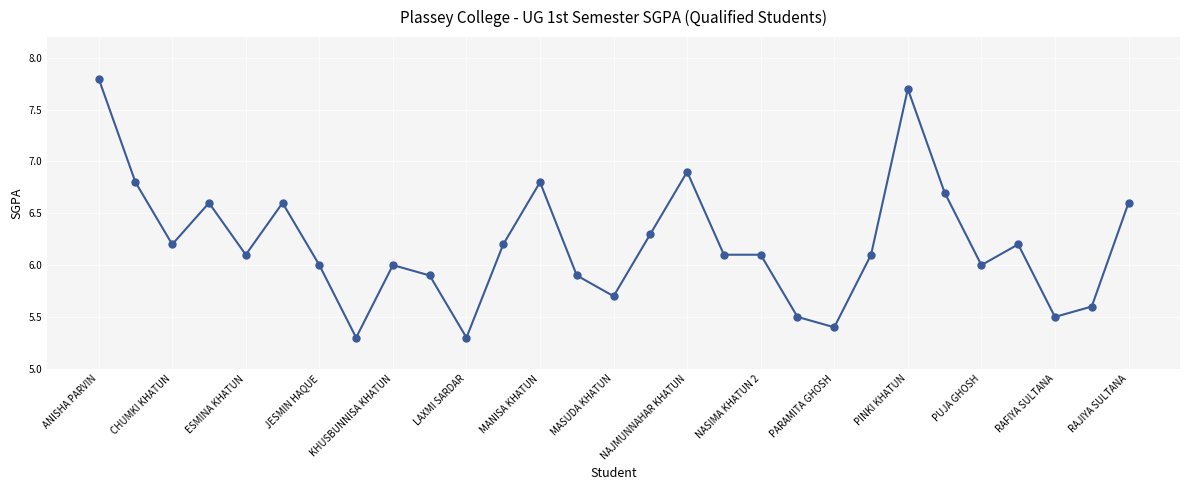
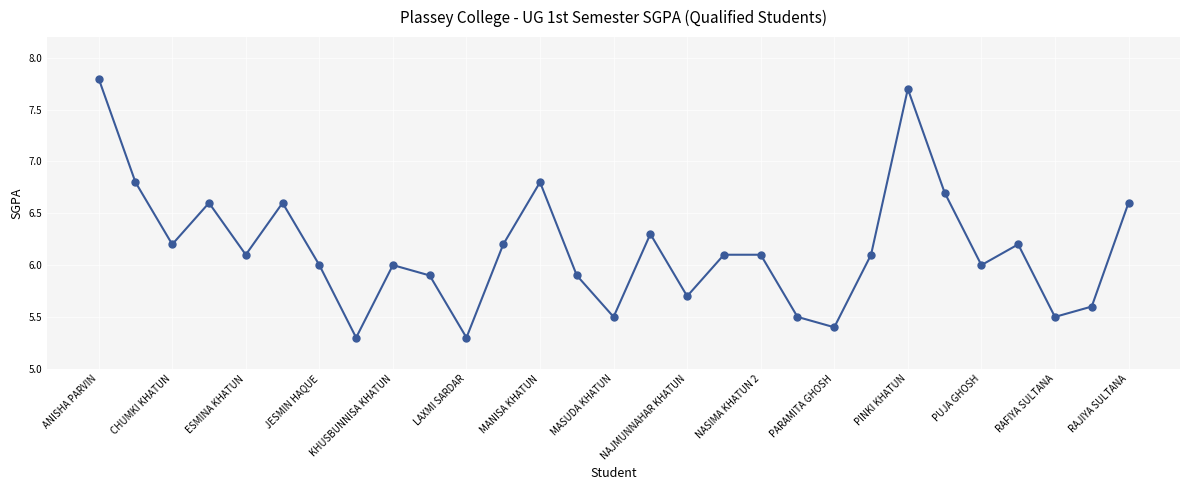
MASUDA KHATUN: 5.7 -> 5.5
NAJMUNNAHAR KHATUN: 6.9 -> 5.7
